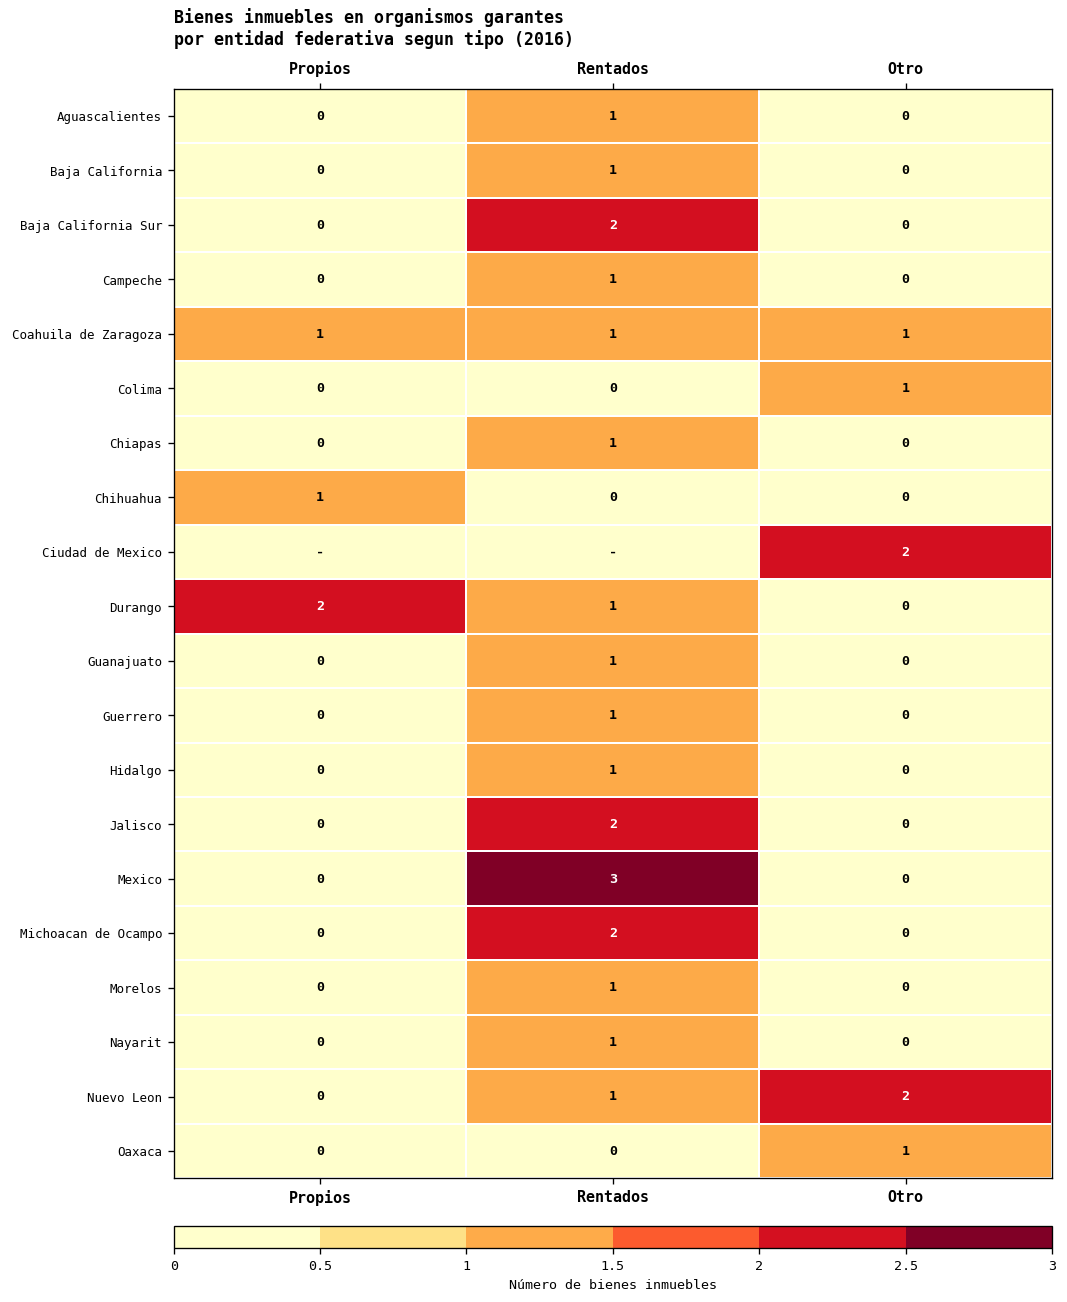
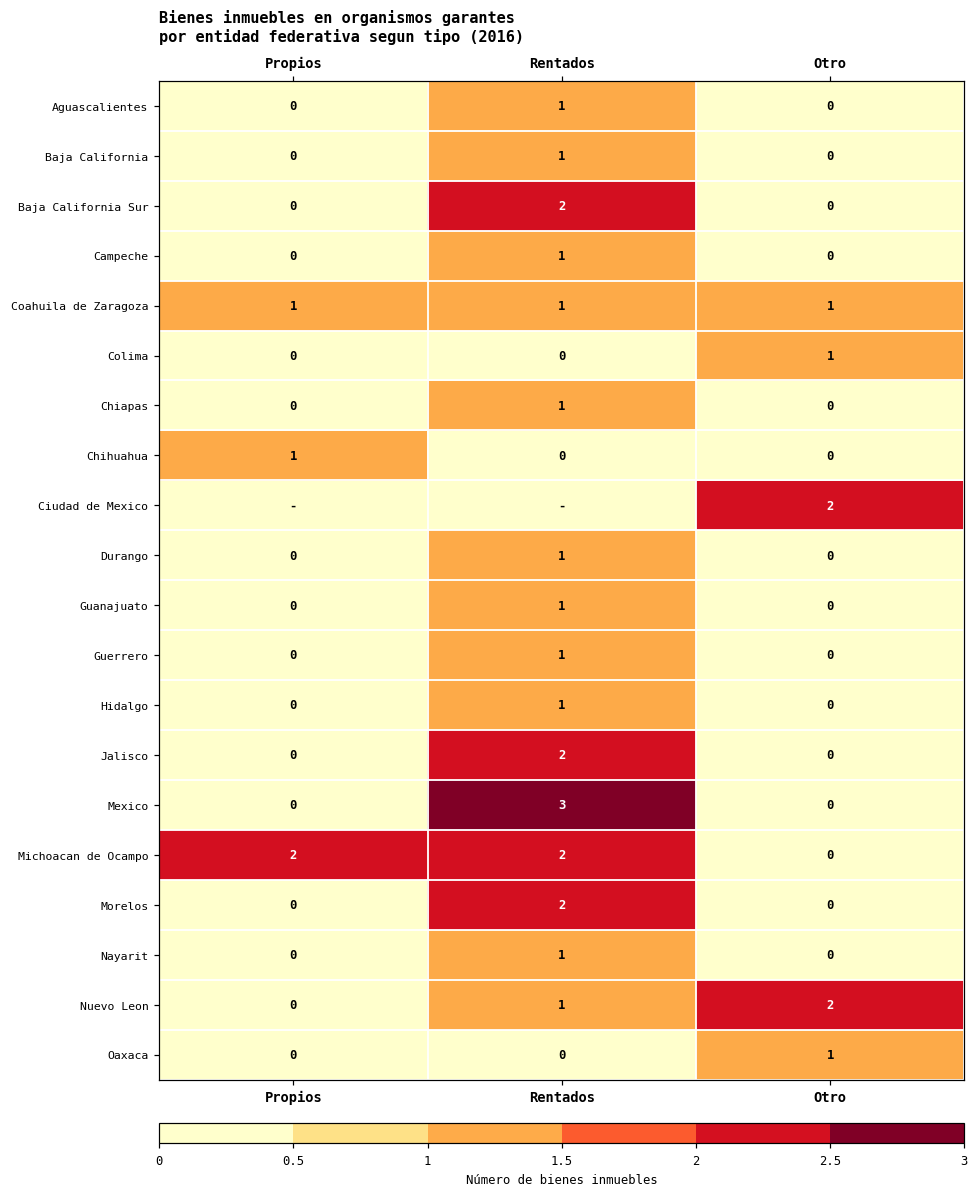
Durango, Propios: 2 -> 0
Michoacan de Ocampo, Propios: 0 -> 2
Morelos, Rentados: 1 -> 2
